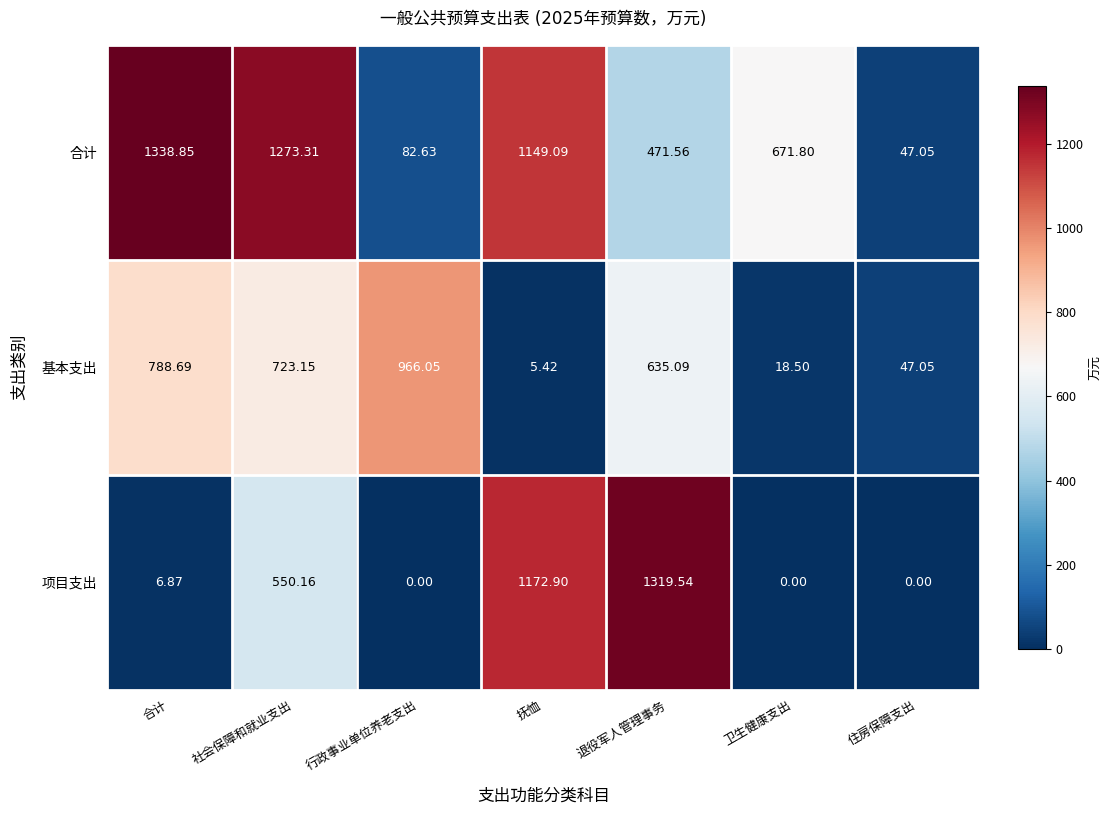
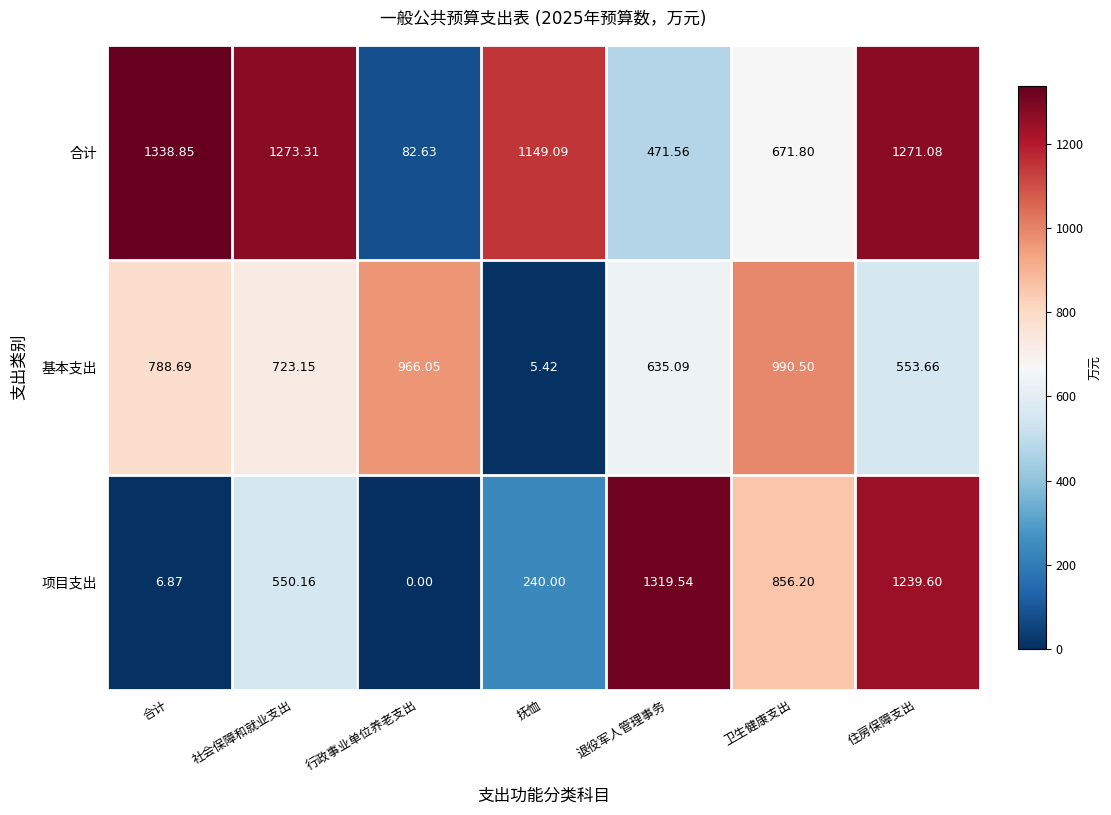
合计, 住房保障支出: 47.05 -> 1271.08
基本支出, 卫生健康支出: 18.50 -> 990.50
基本支出, 住房保障支出: 47.05 -> 553.66
项目支出, 抚恤: 1172.90 -> 240.00
项目支出, 卫生健康支出: 0.00 -> 856.20
项目支出, 住房保障支出: 0.00 -> 1239.60
